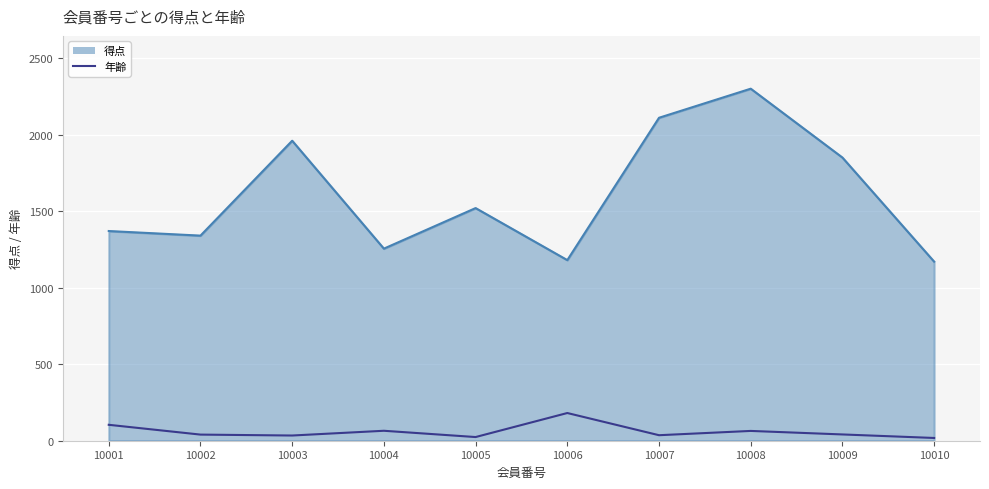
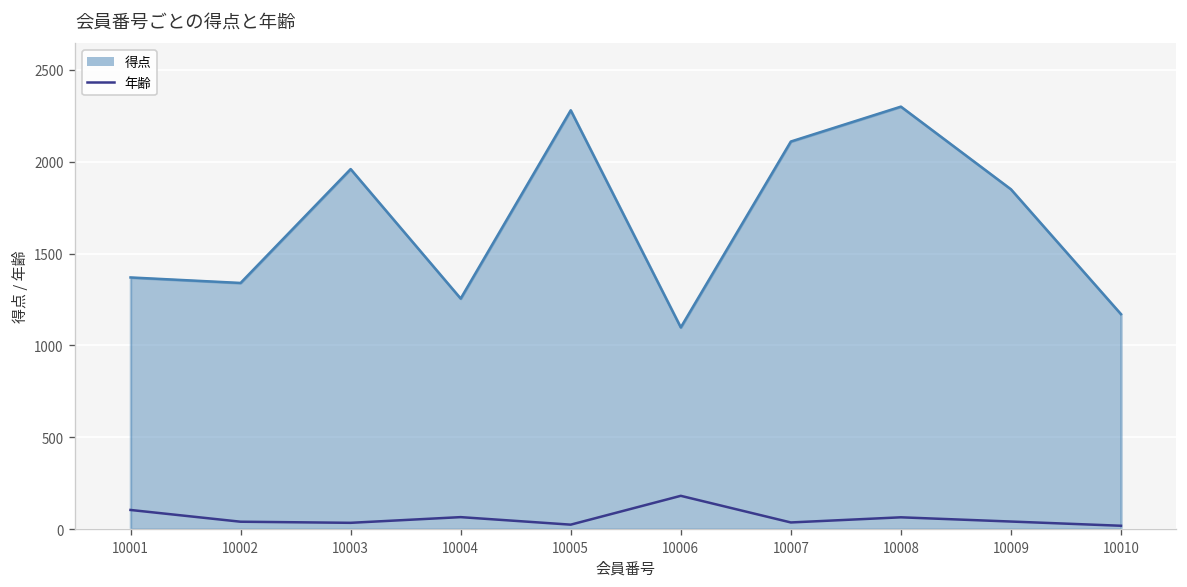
得点, 10005: 1520 -> 2280
得点, 10006: 1180 -> 1100
